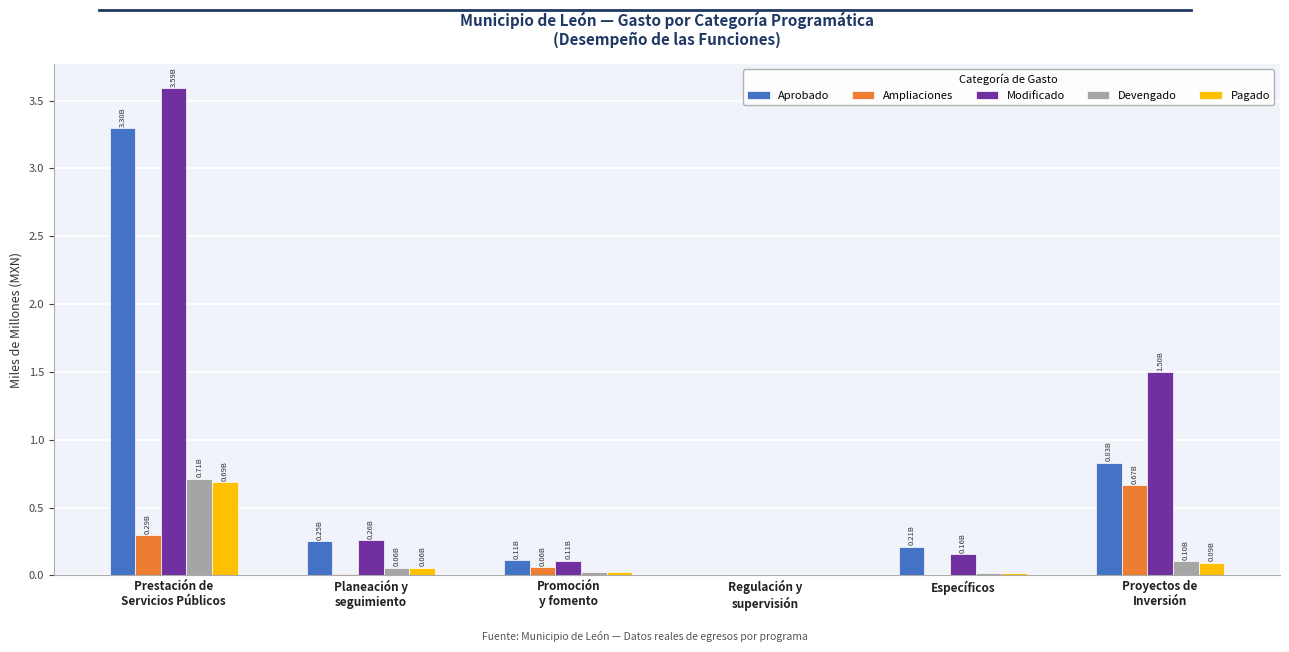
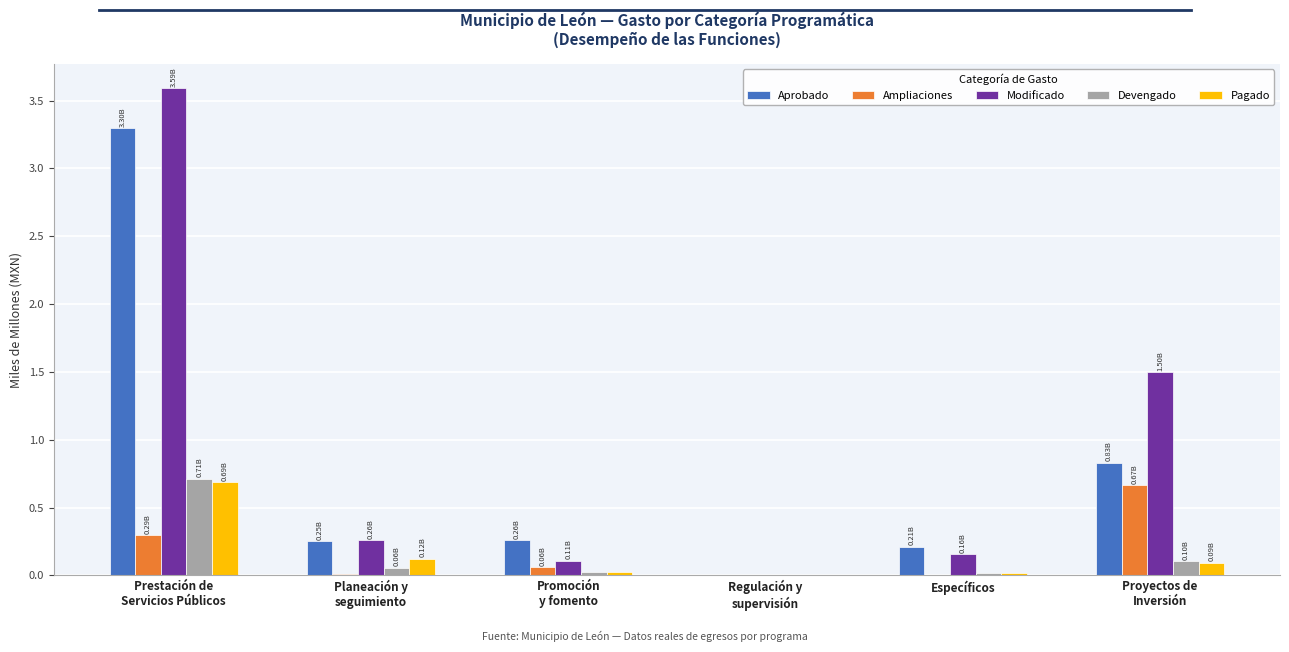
Pagado, Planeación y seguimiento: 0.06B -> 0.12B
Aprobado, Promoción y fomento: 0.11B -> 0.26B
